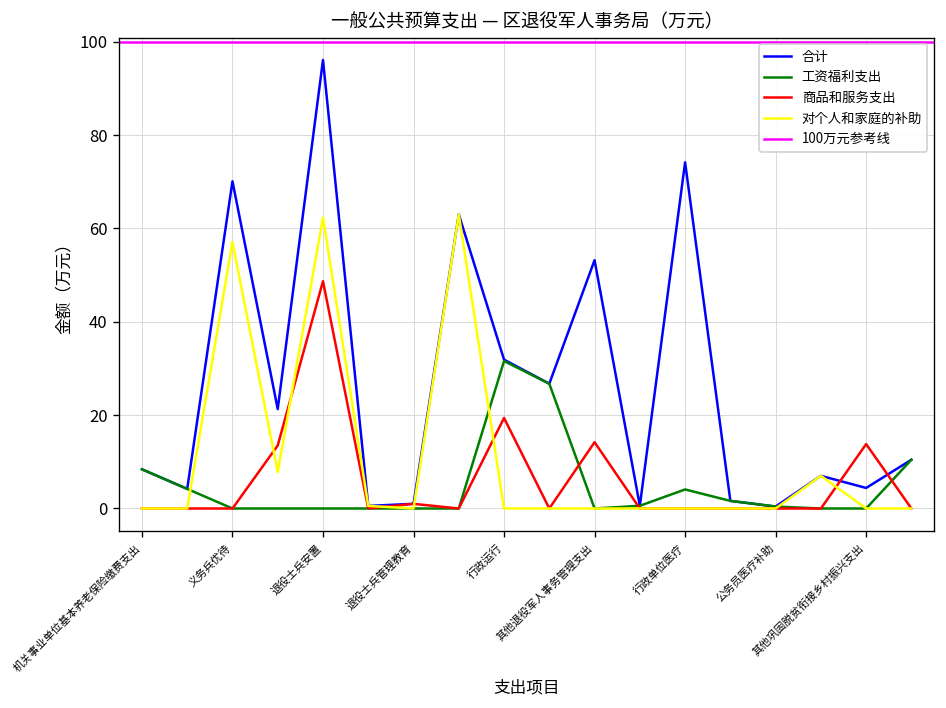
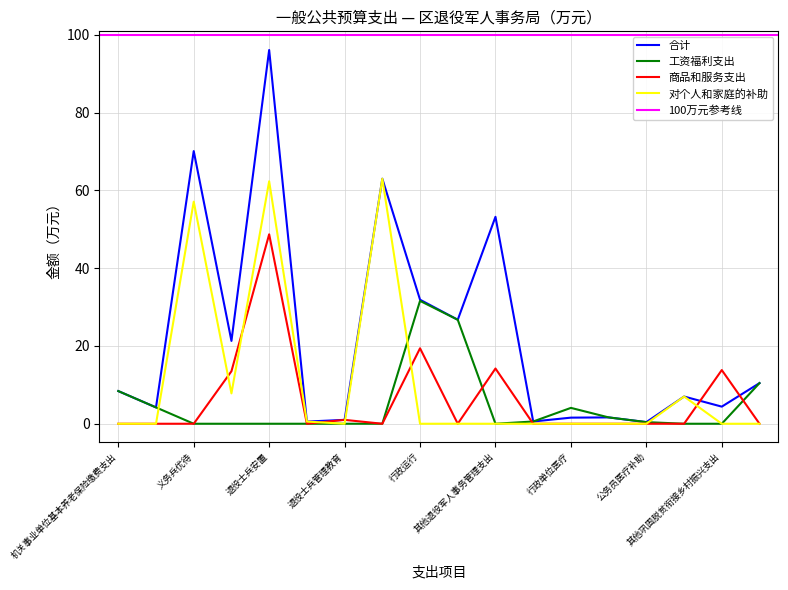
合计, 行政单位医疗: 74 -> 2
